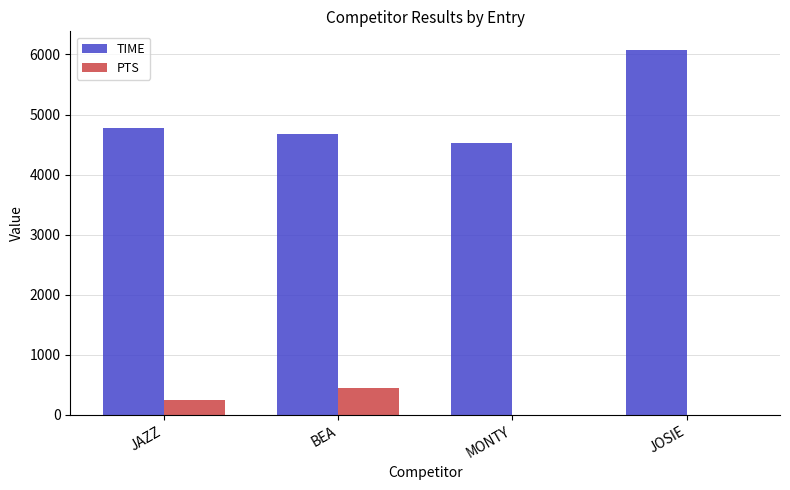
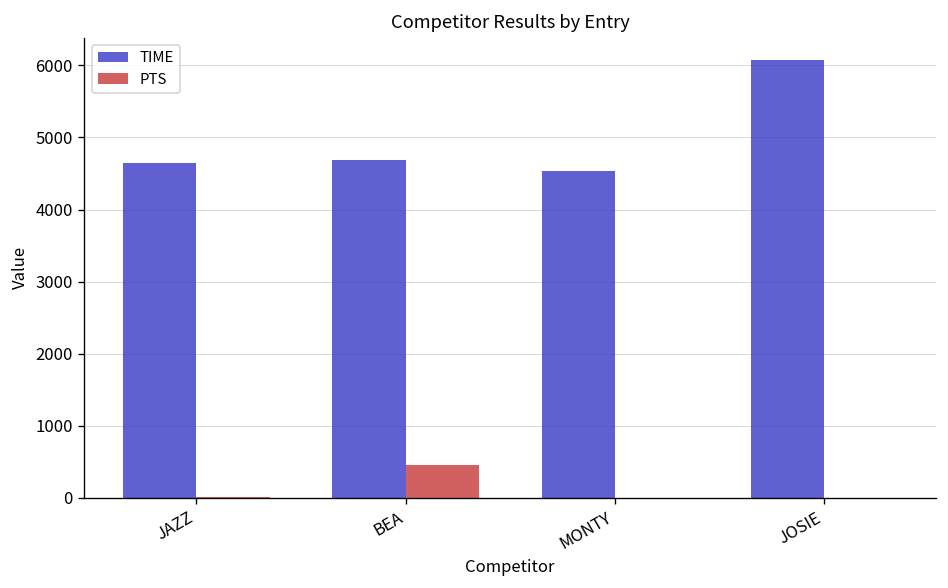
TIME, JAZZ: 4800 -> 4600
PTS, JAZZ: 200 -> 0
